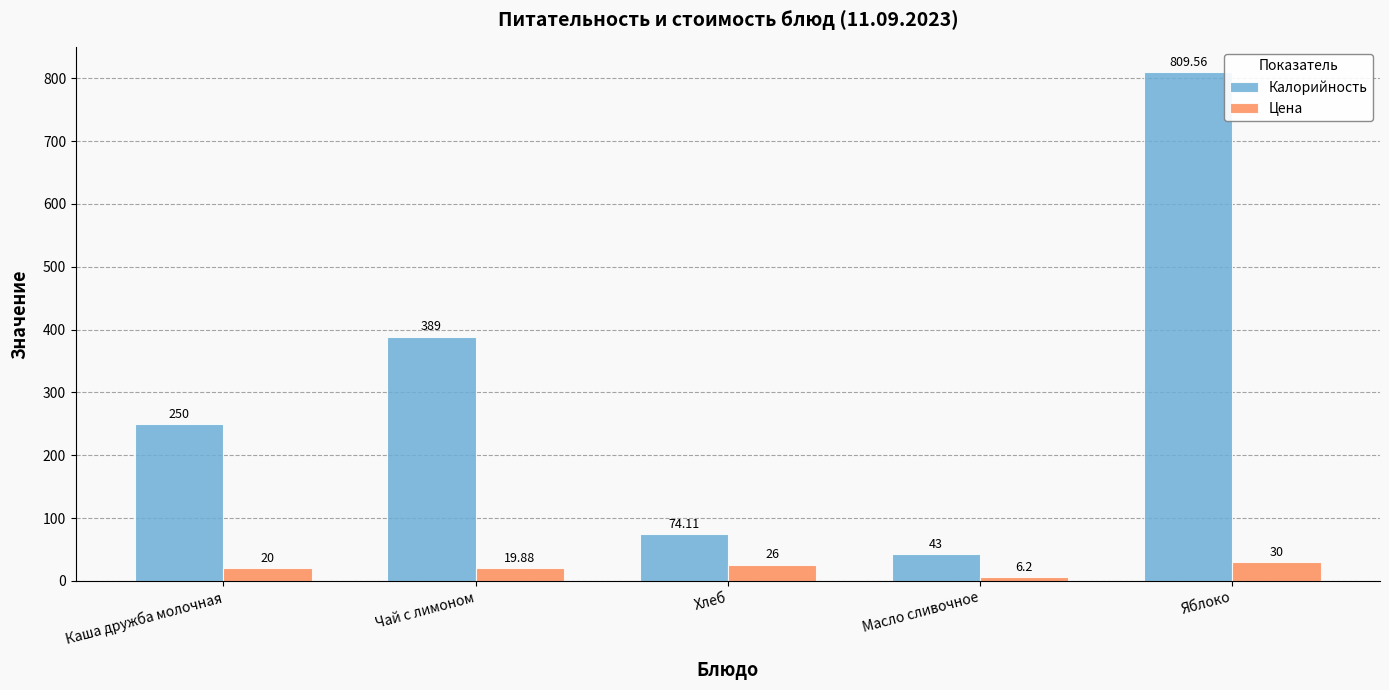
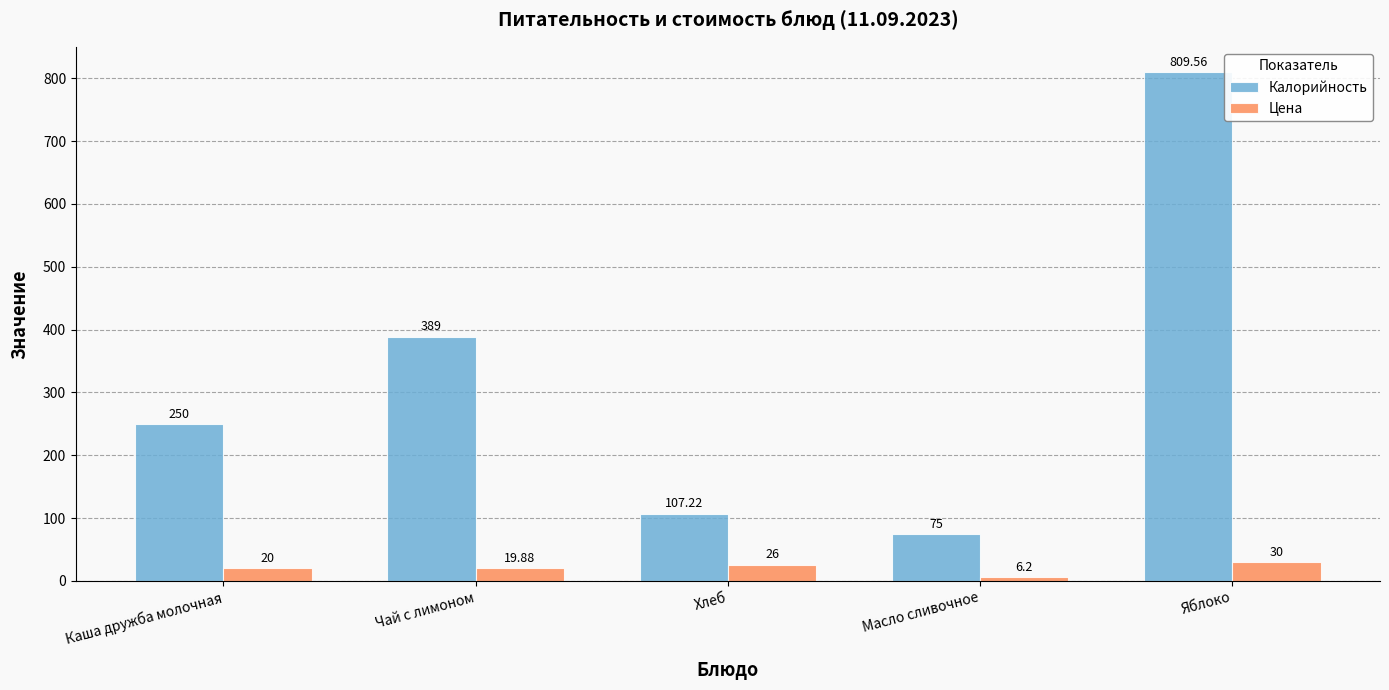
Калорийность, Хлеб: 74.11 -> 107.22
Калорийность, Масло сливочное: 43 -> 75
